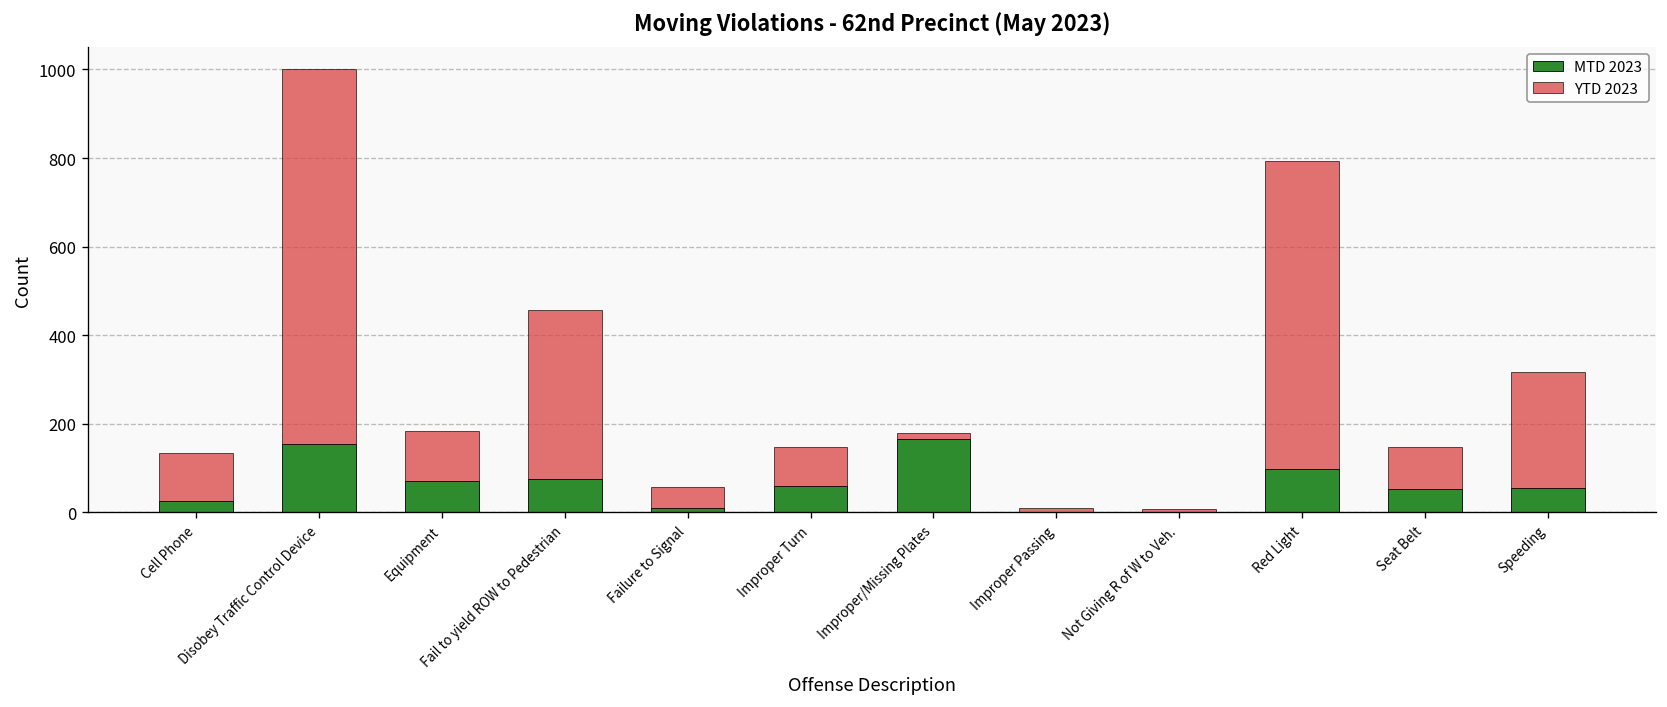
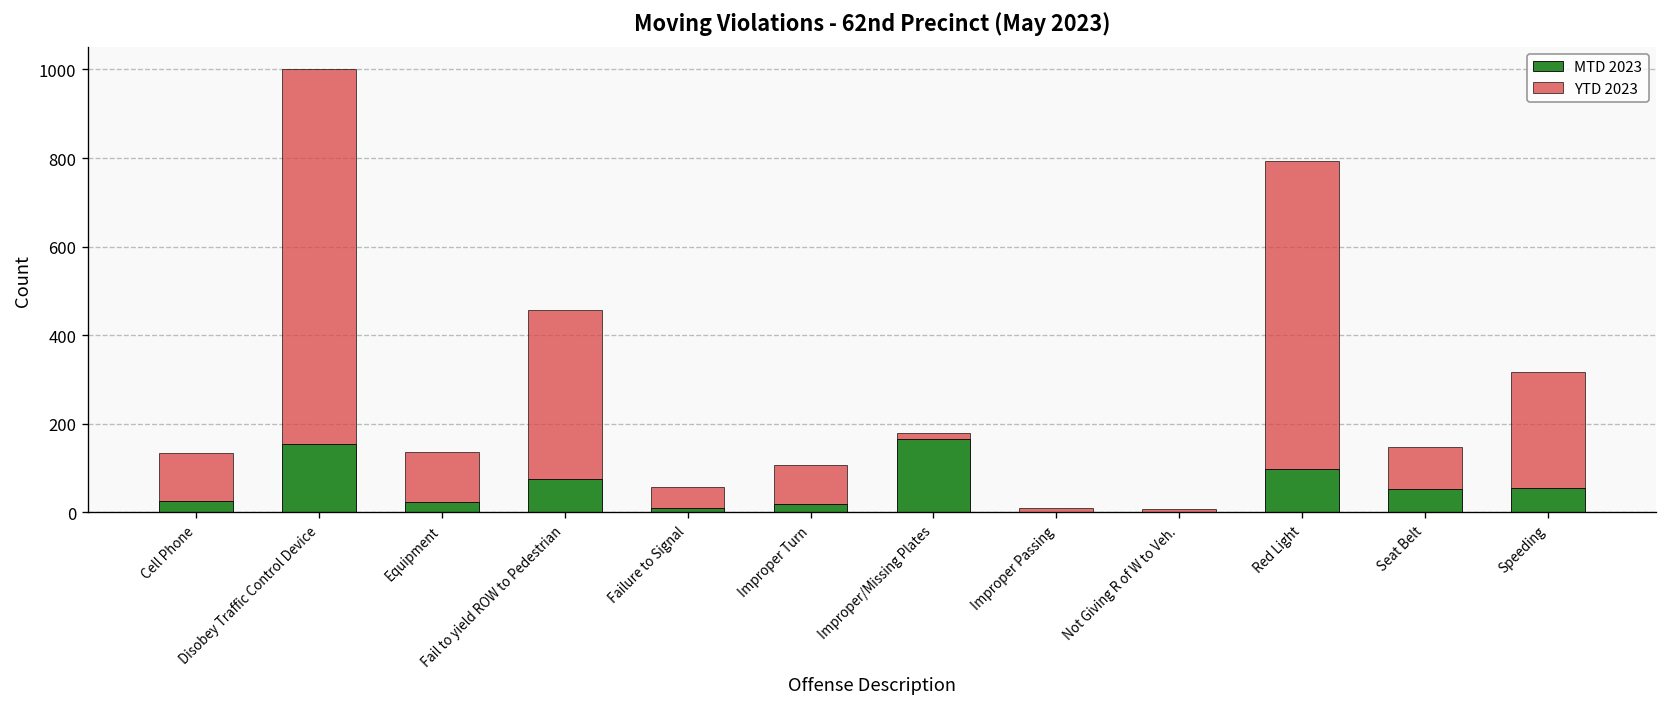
MTD 2023, Equipment: 70 -> 20
MTD 2023, Improper Turn: 60 -> 20
